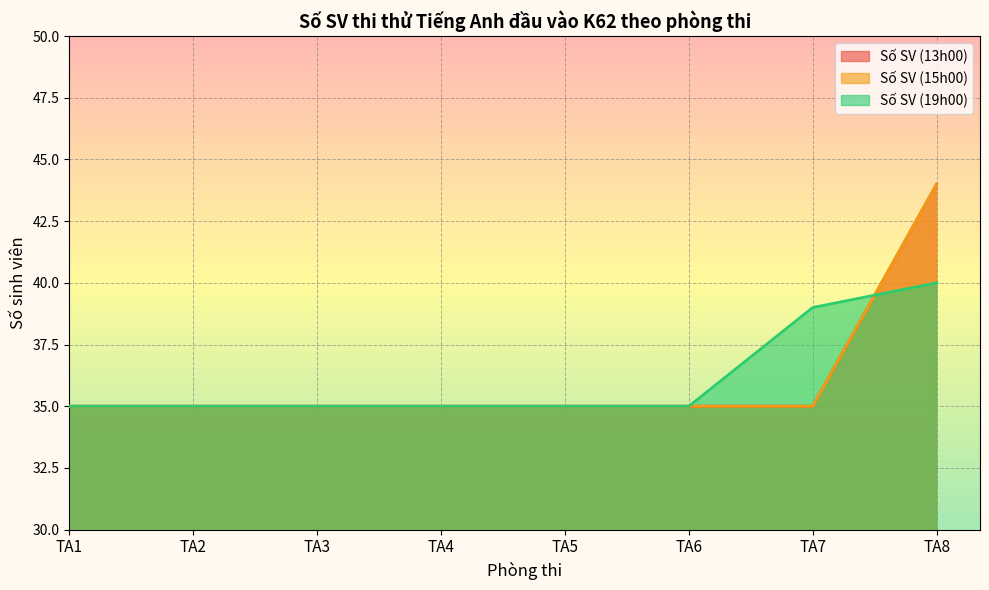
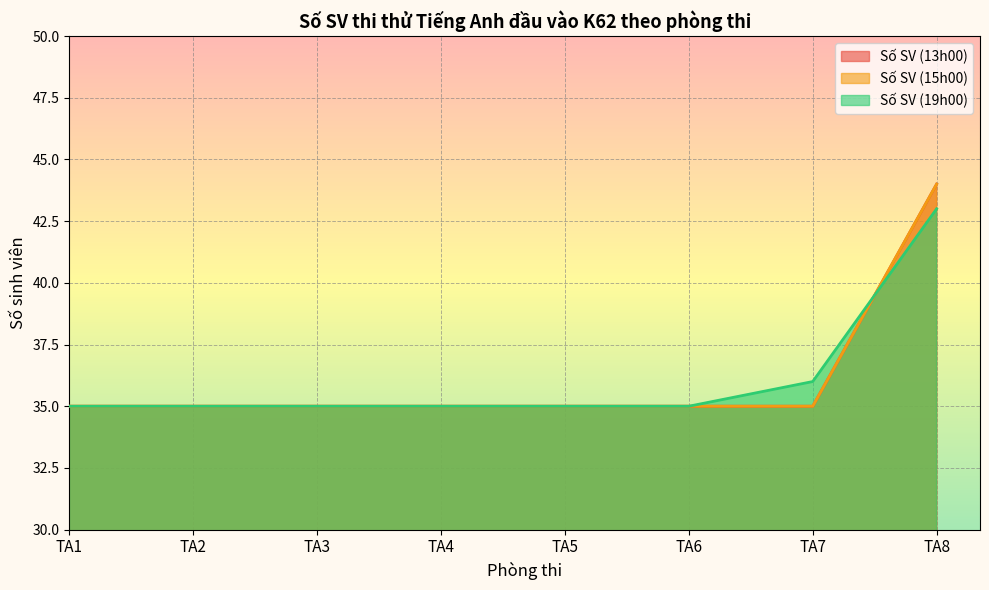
Số SV (19h00), TA7: 39 -> 36
Số SV (19h00), TA8: 40 -> 43
